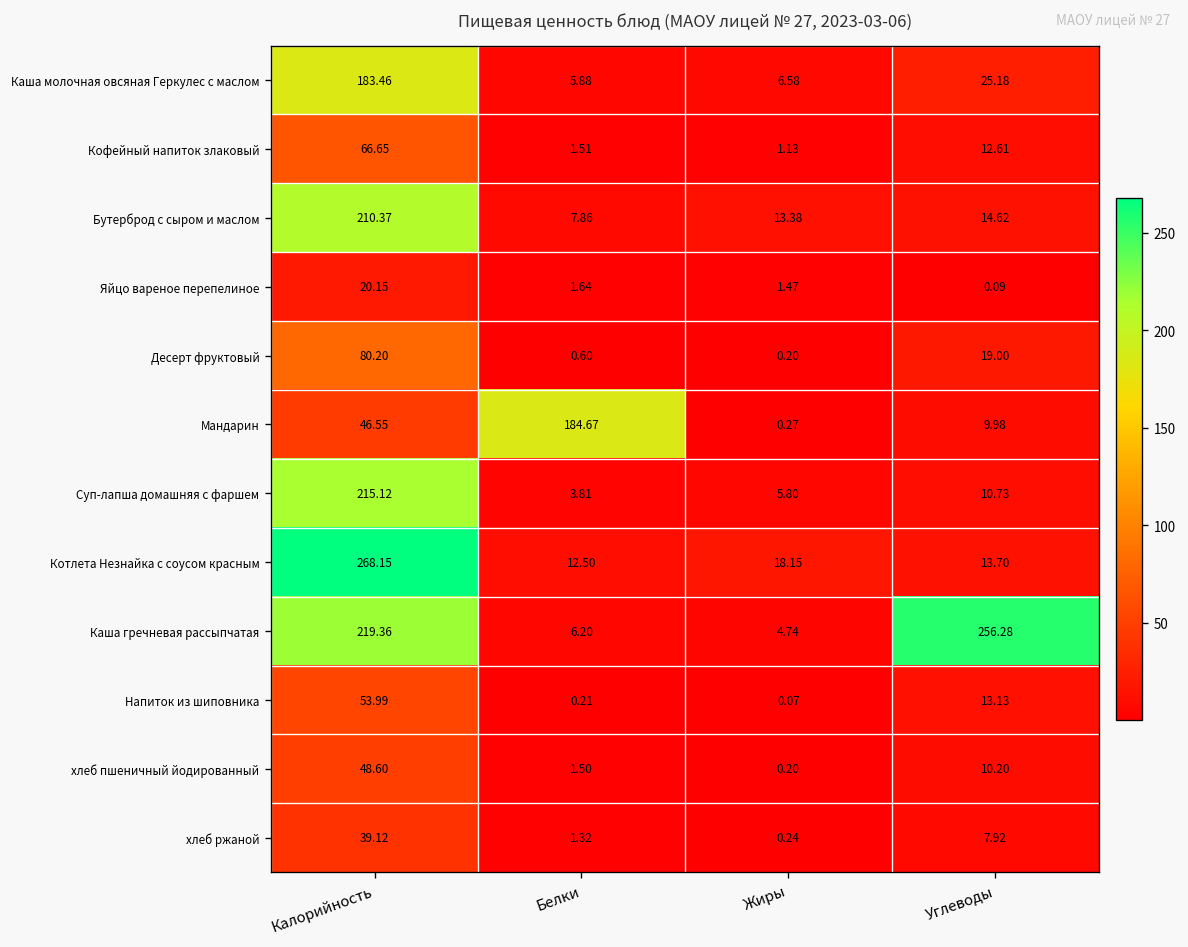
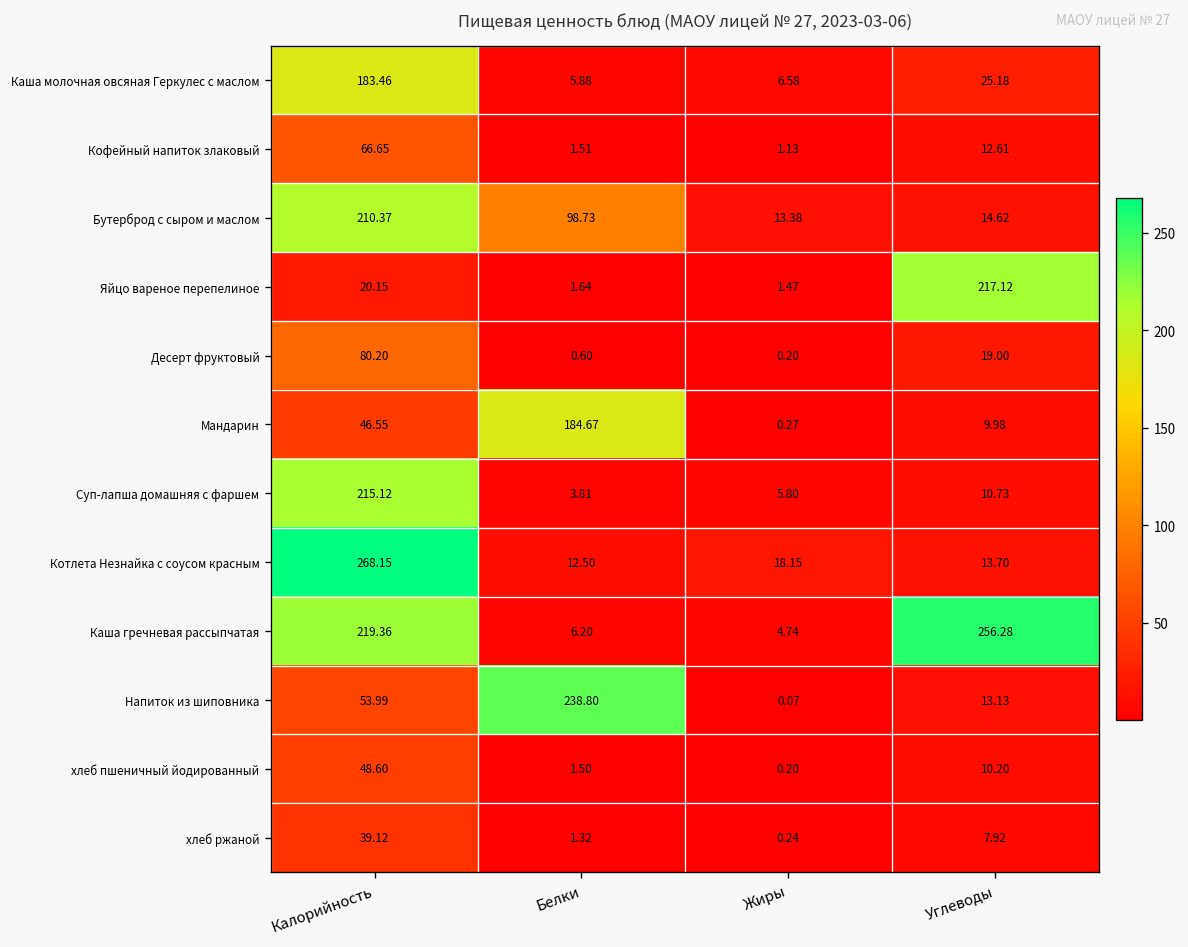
Бутерброд с сыром и маслом, Белки: 7.86 -> 98.73
Яйцо вареное перепелиное, Углеводы: 0.09 -> 217.12
Напиток из шиповника, Белки: 0.21 -> 238.80
